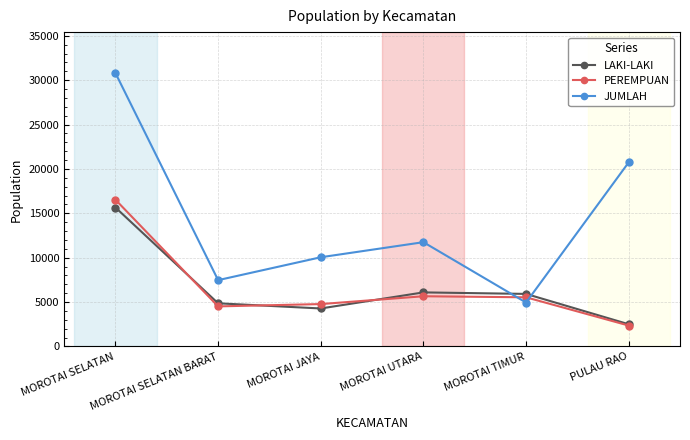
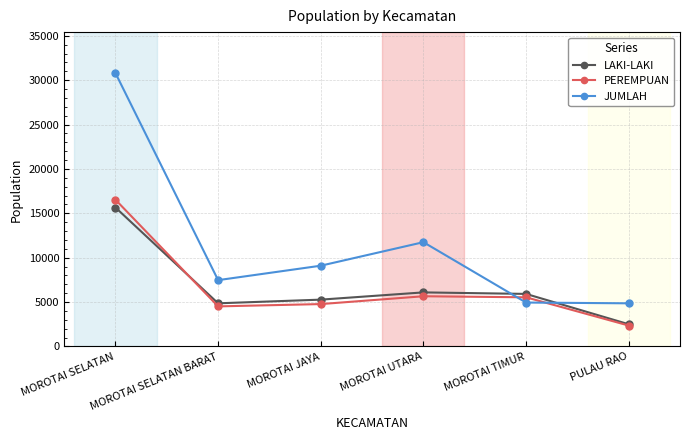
LAKI-LAKI, MOROTAI JAYA: 4000 -> 5000
JUMLAH, MOROTAI JAYA: 10000 -> 9000
JUMLAH, PULAU RAO: 21000 -> 5000
